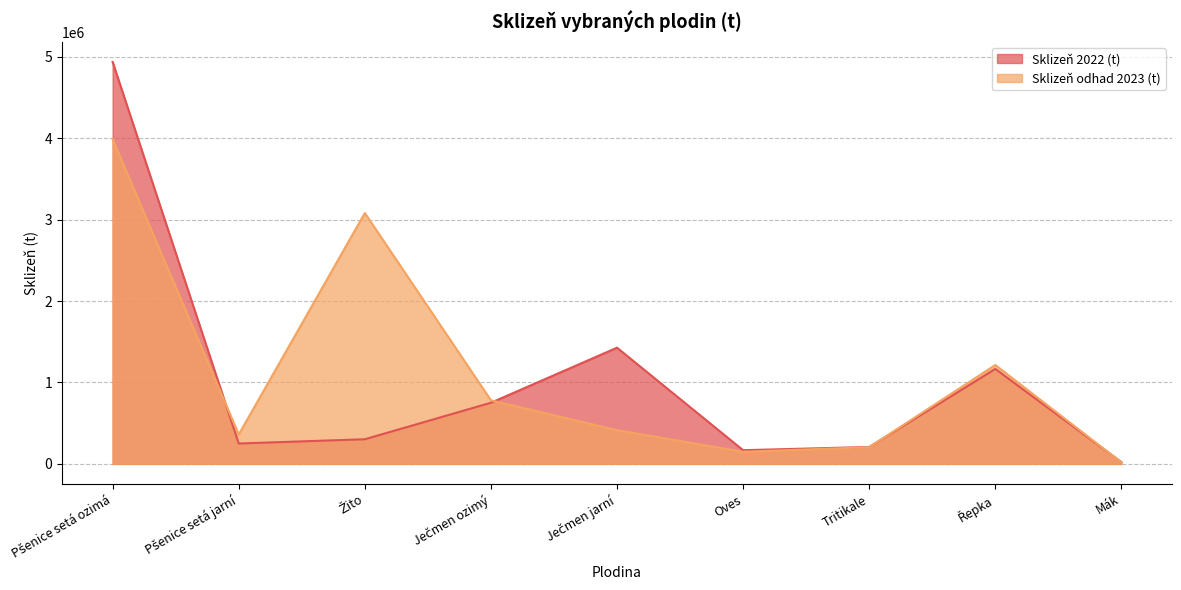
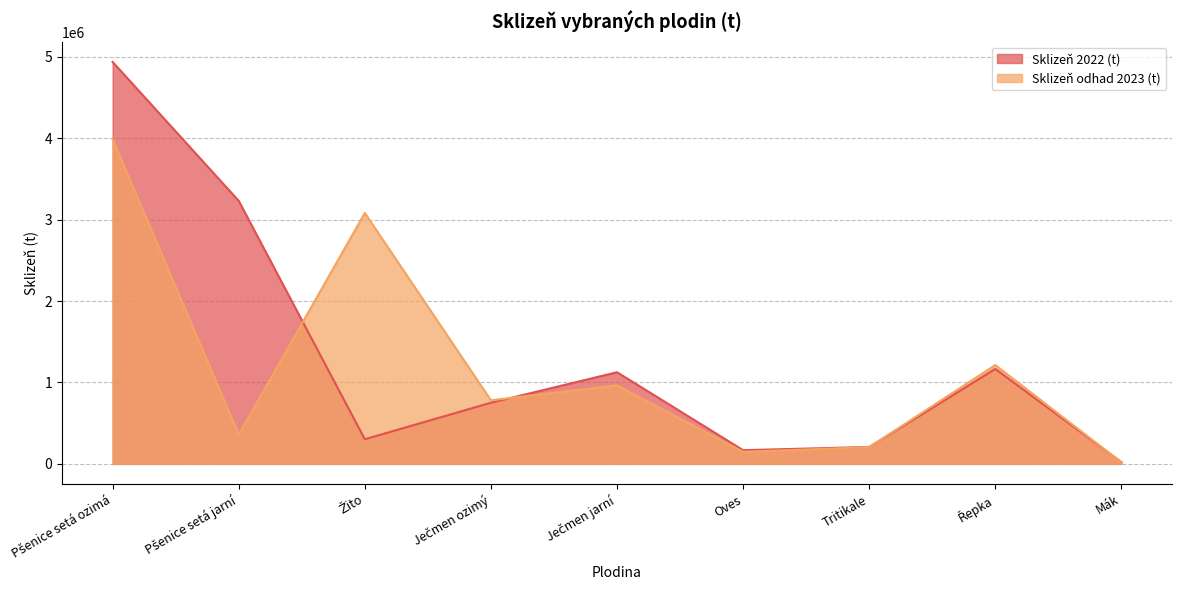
Sklizeň 2022 (t), Pšenice setá jarní: 300000 -> 3200000
Sklizeň 2022 (t), Ječmen jarní: 1400000 -> 1100000
Sklizeň odhad 2023 (t), Ječmen jarní: 400000 -> 1000000
